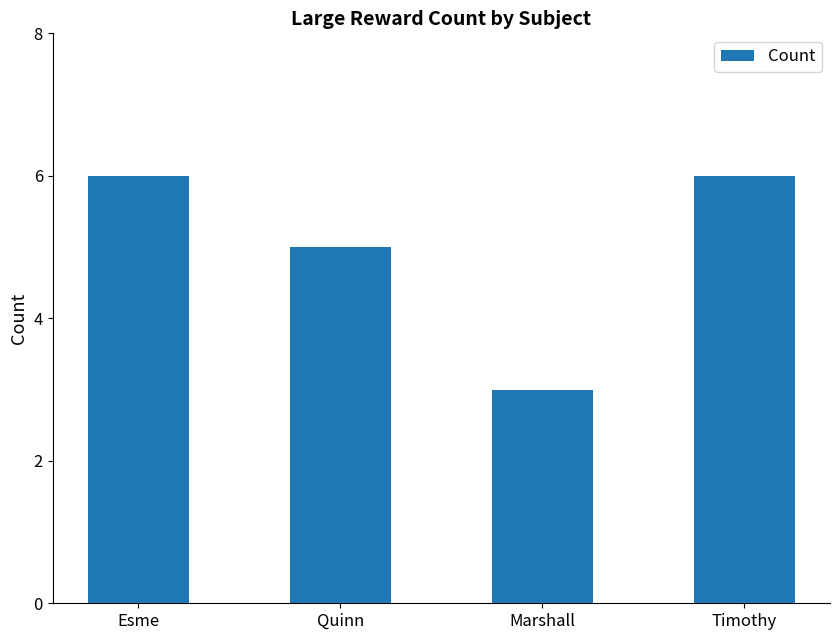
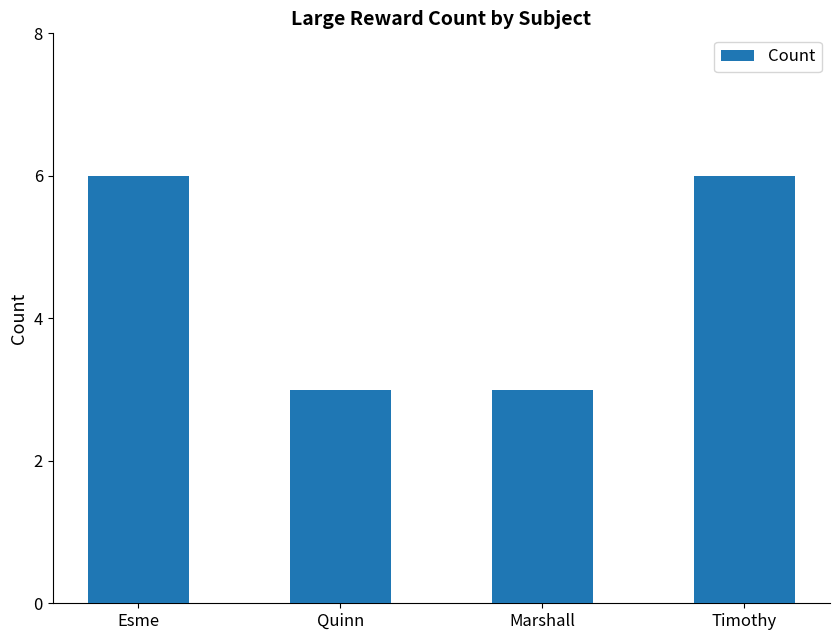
Quinn: 5 -> 3
